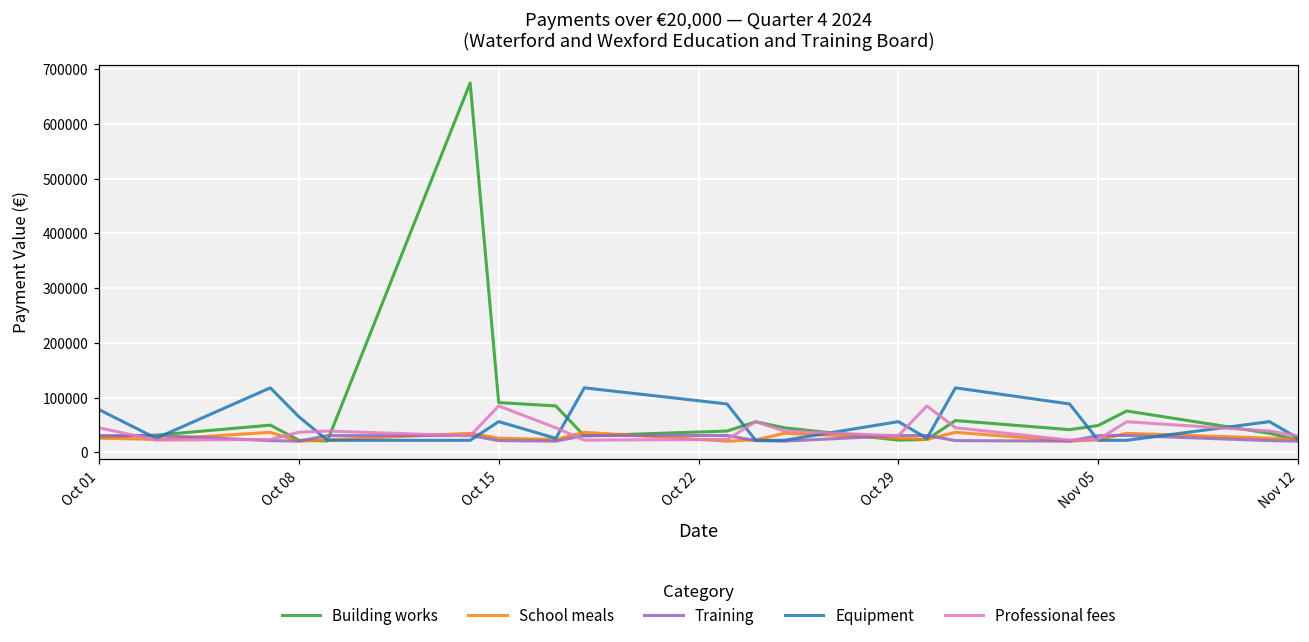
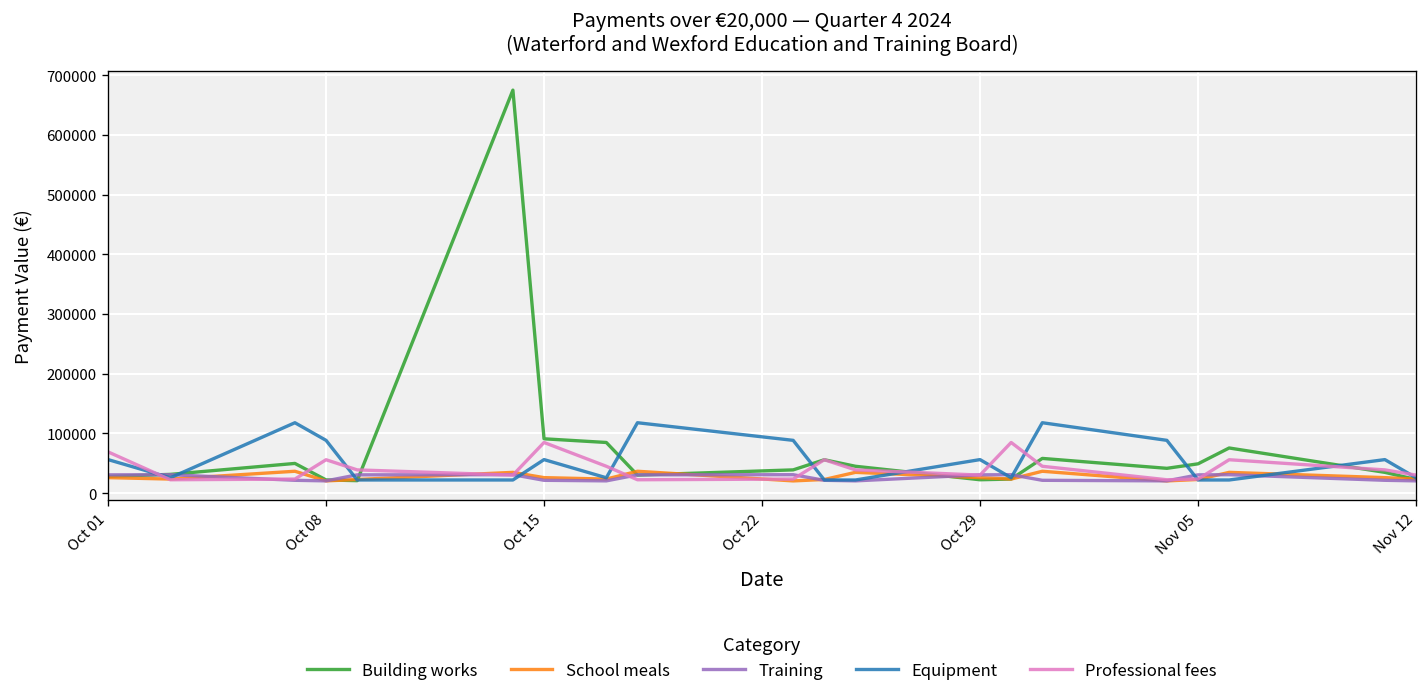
Equipment, Oct 01: 80000 -> 60000
Professional fees, Oct 01: 50000 -> 70000
Equipment, Oct 08: 70000 -> 90000
Professional fees, Oct 08: 40000 -> 60000
